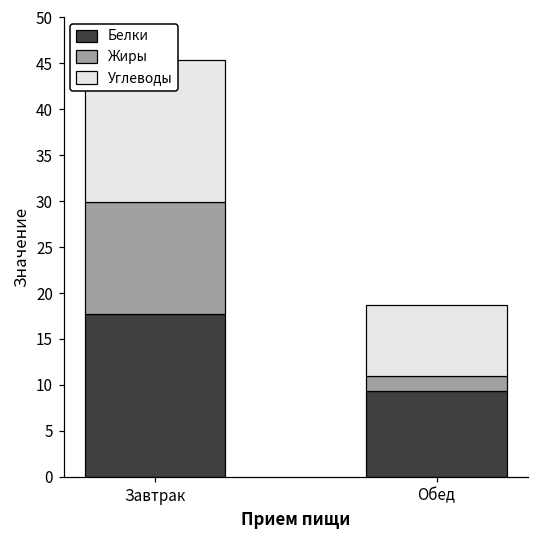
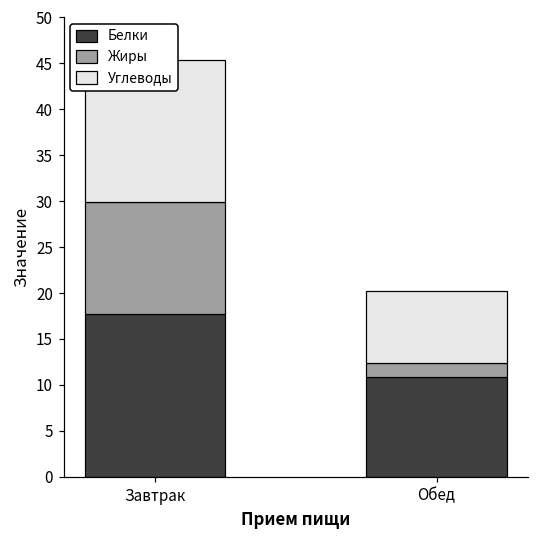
Белки, Обед: 9 -> 11
